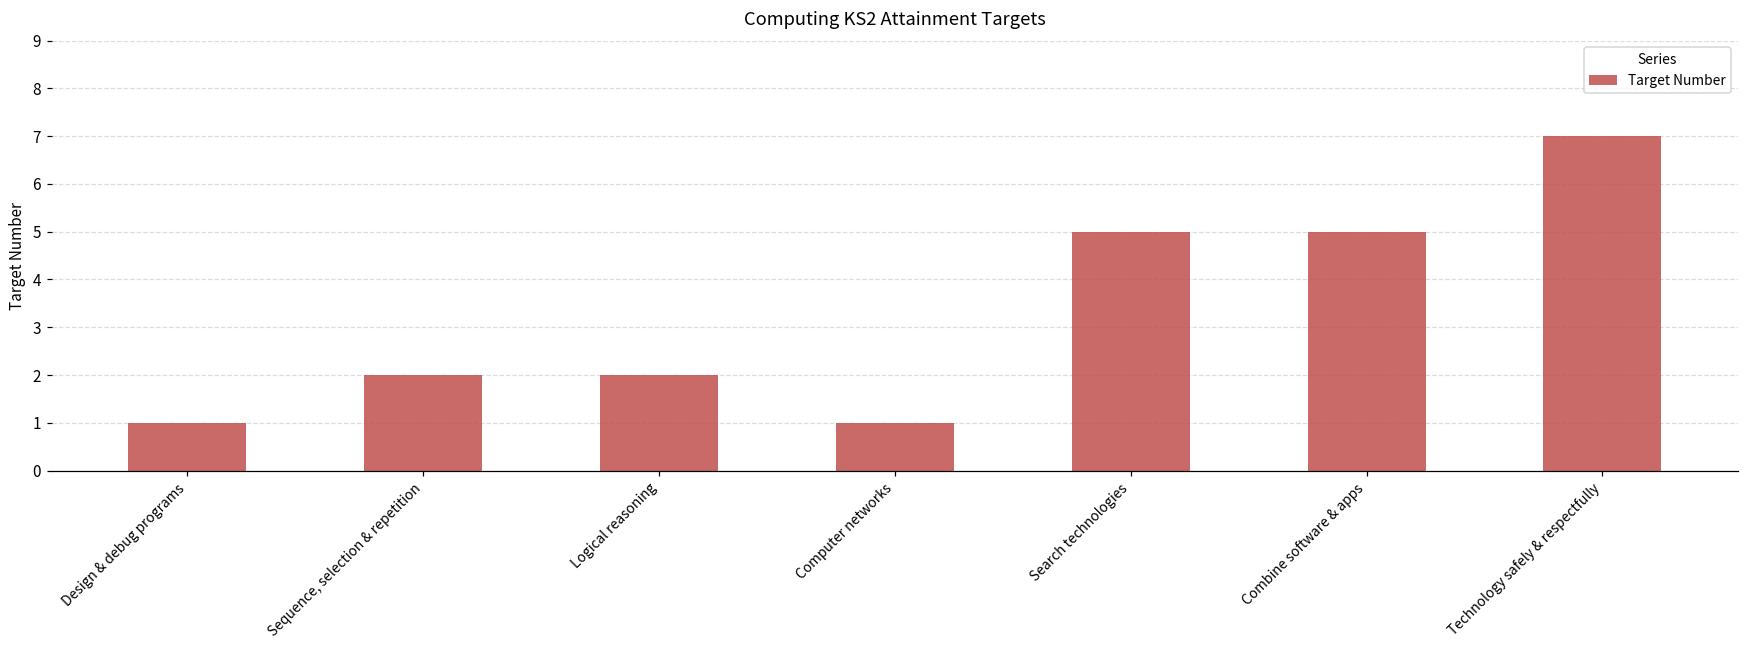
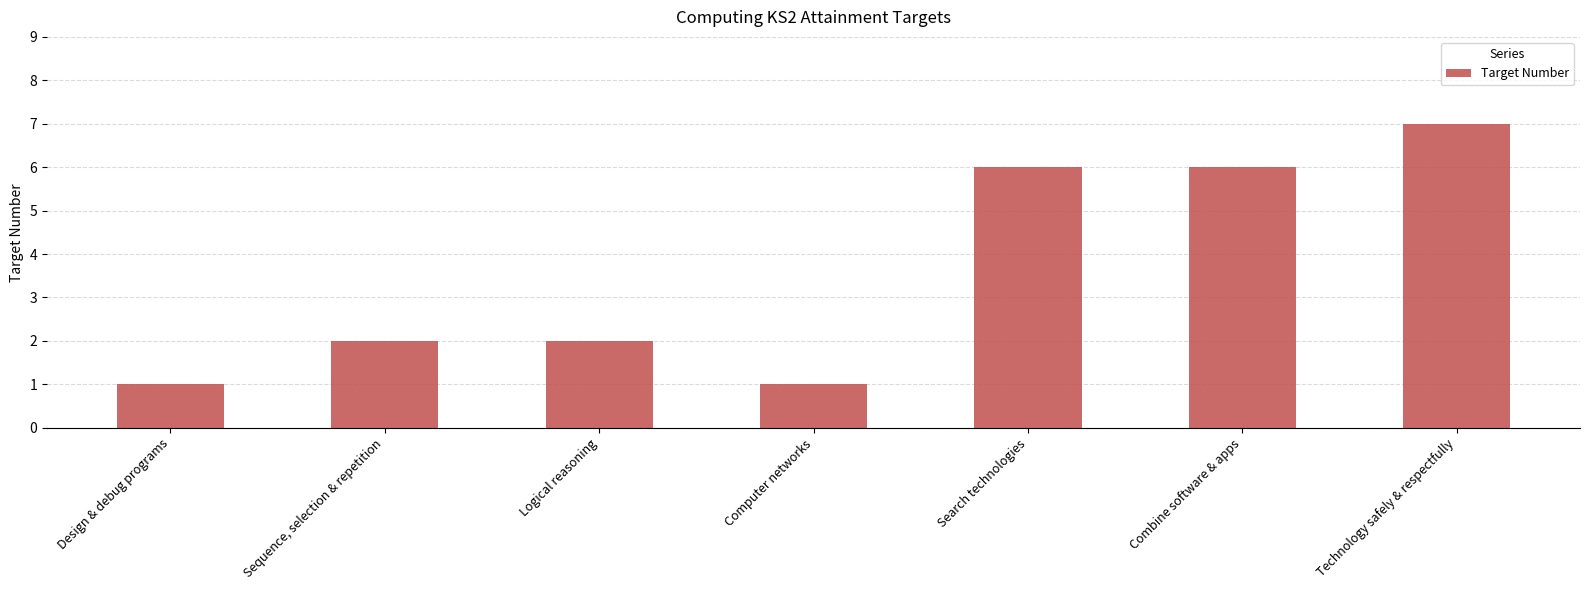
Search technologies: 5 -> 6
Combine software & apps: 5 -> 6
